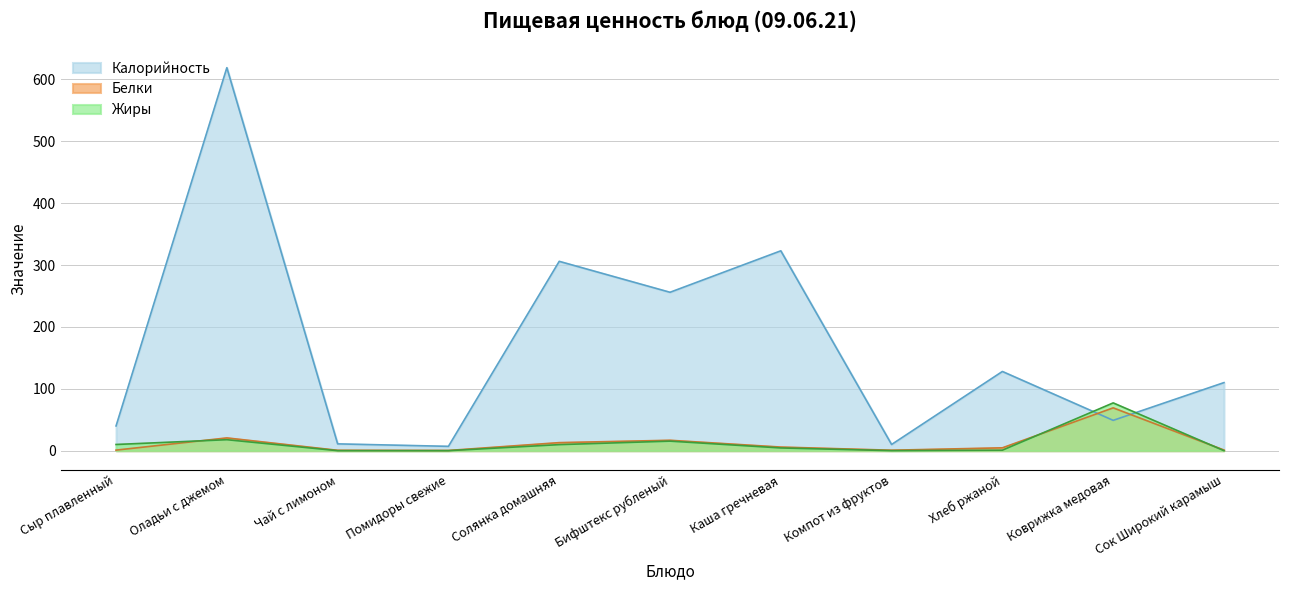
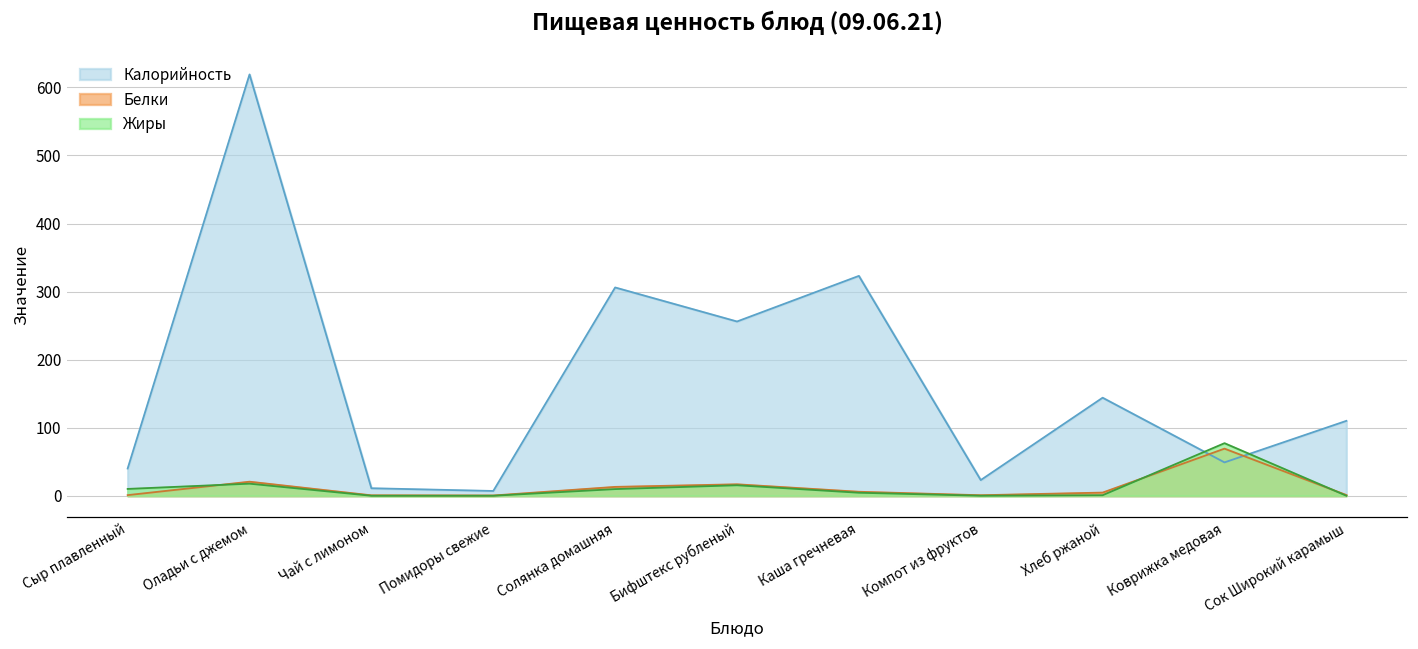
Калорийность, Компот из фруктов: 10 -> 20
Калорийность, Хлеб ржаной: 130 -> 140
